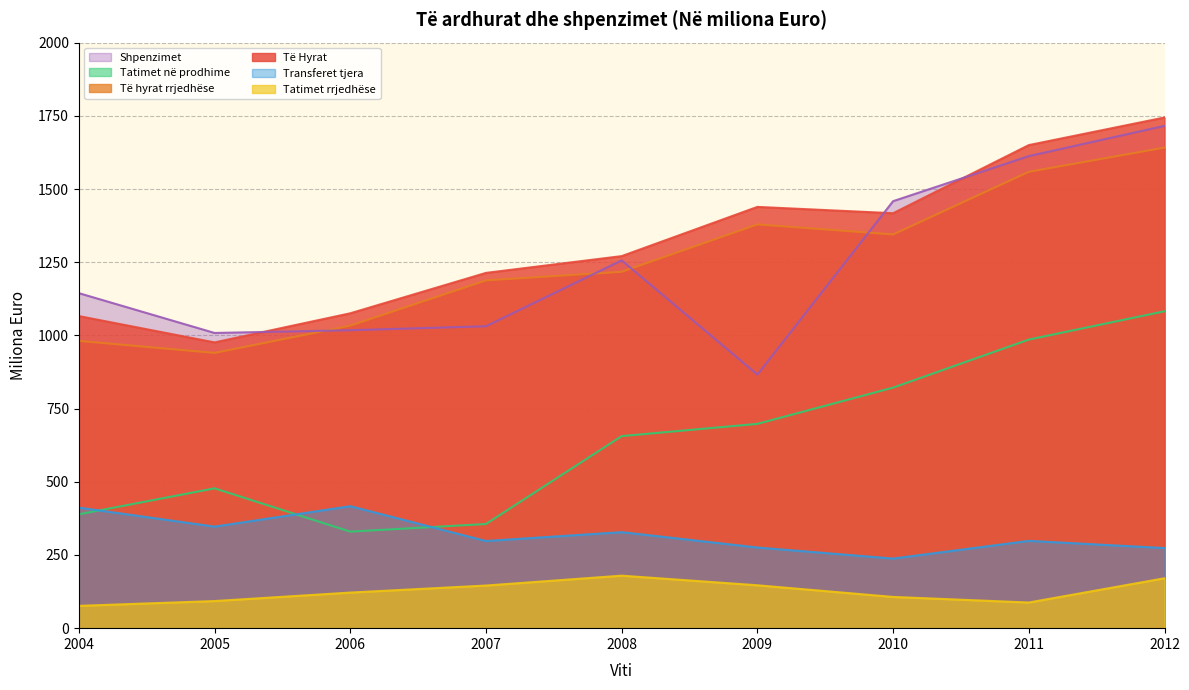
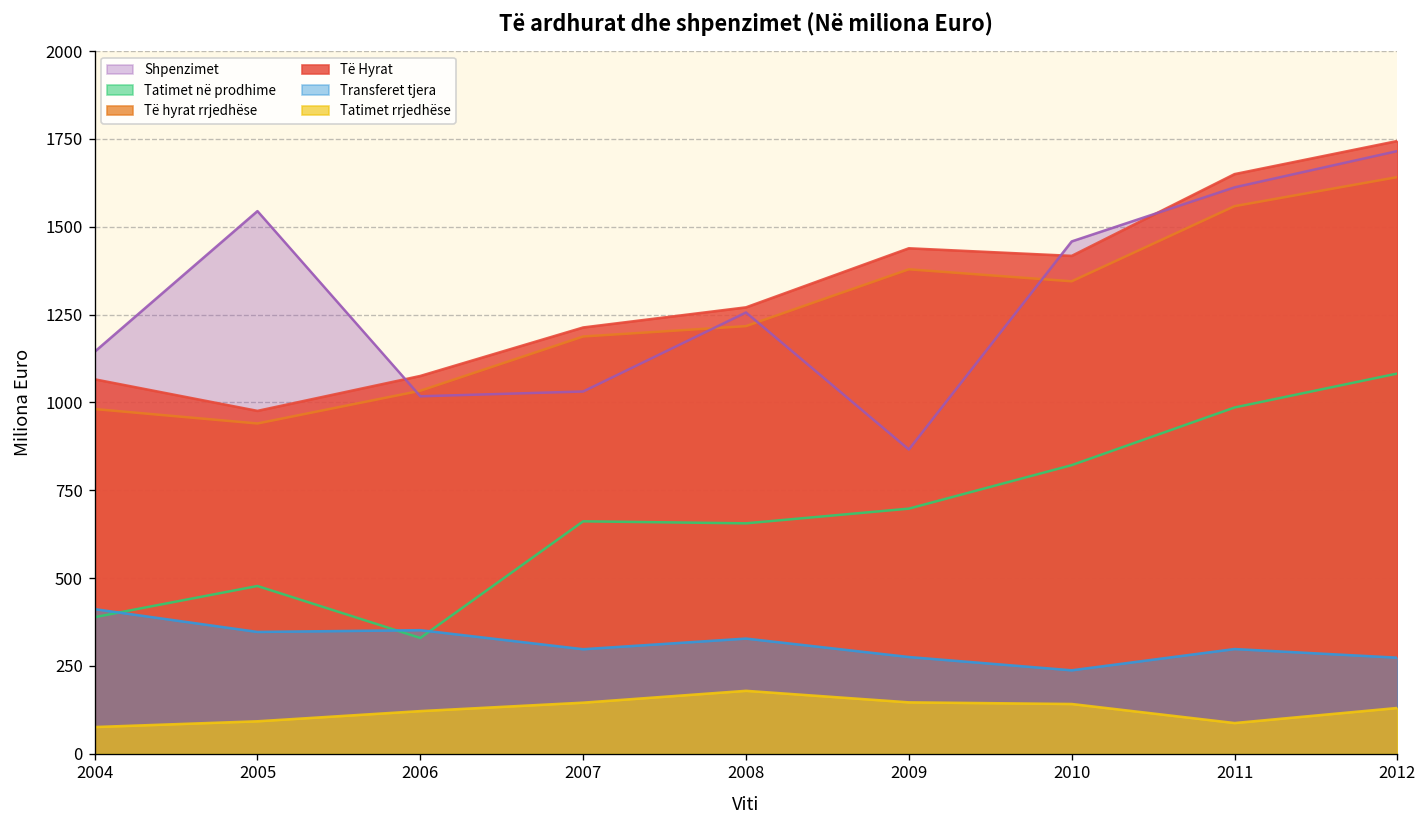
Shpenzimet, 2005: 1010 -> 1540
Transferet tjera, 2006: 420 -> 350
Tatimet në prodhime, 2007: 360 -> 660
Tatimet rrjedhëse, 2010: 110 -> 140
Tatimet rrjedhëse, 2012: 170 -> 130
